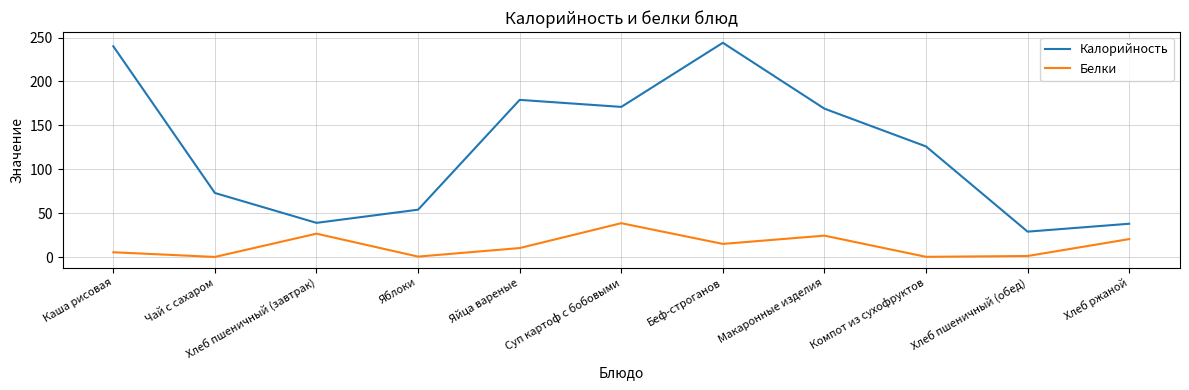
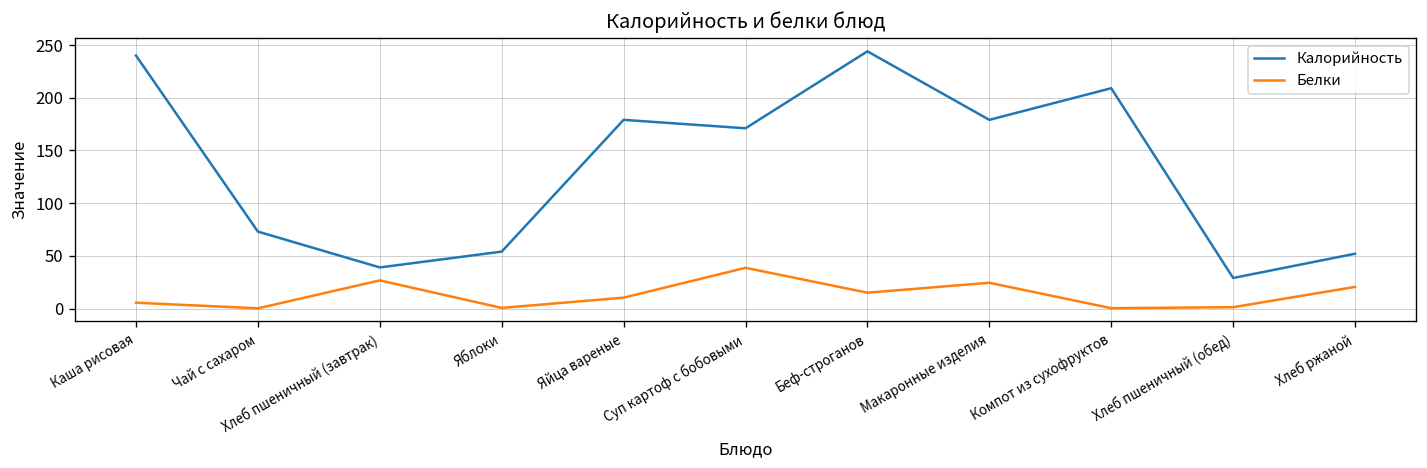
Калорийность, Макаронные изделия: 170 -> 180
Калорийность, Компот из сухофруктов: 130 -> 210
Калорийность, Хлеб ржаной: 40 -> 50
